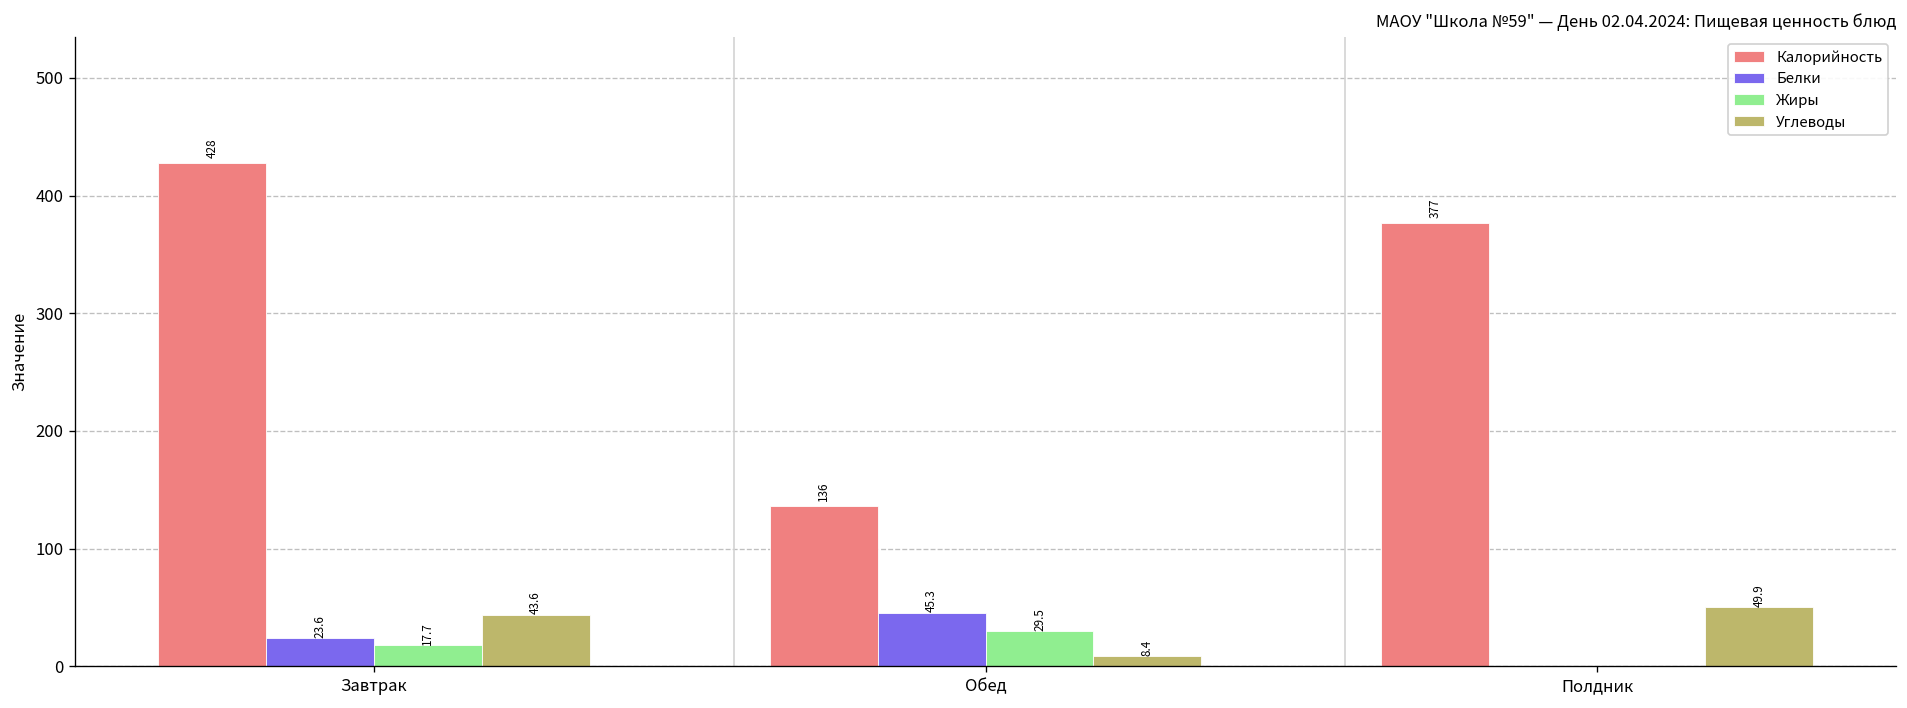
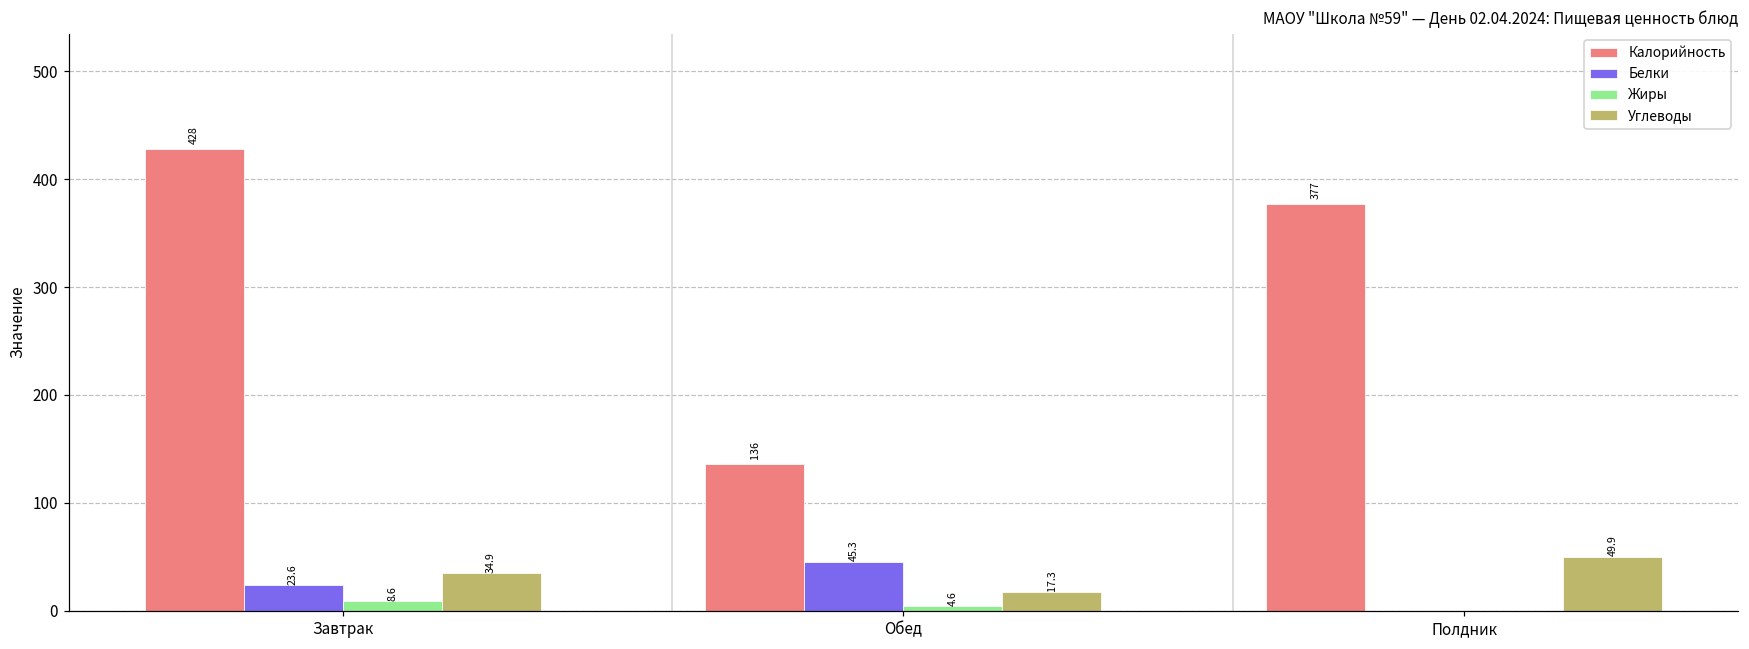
Жиры, Завтрак: 17.7 -> 8.6
Углеводы, Завтрак: 43.6 -> 34.9
Жиры, Обед: 29.5 -> 4.6
Углеводы, Обед: 8.4 -> 17.3
